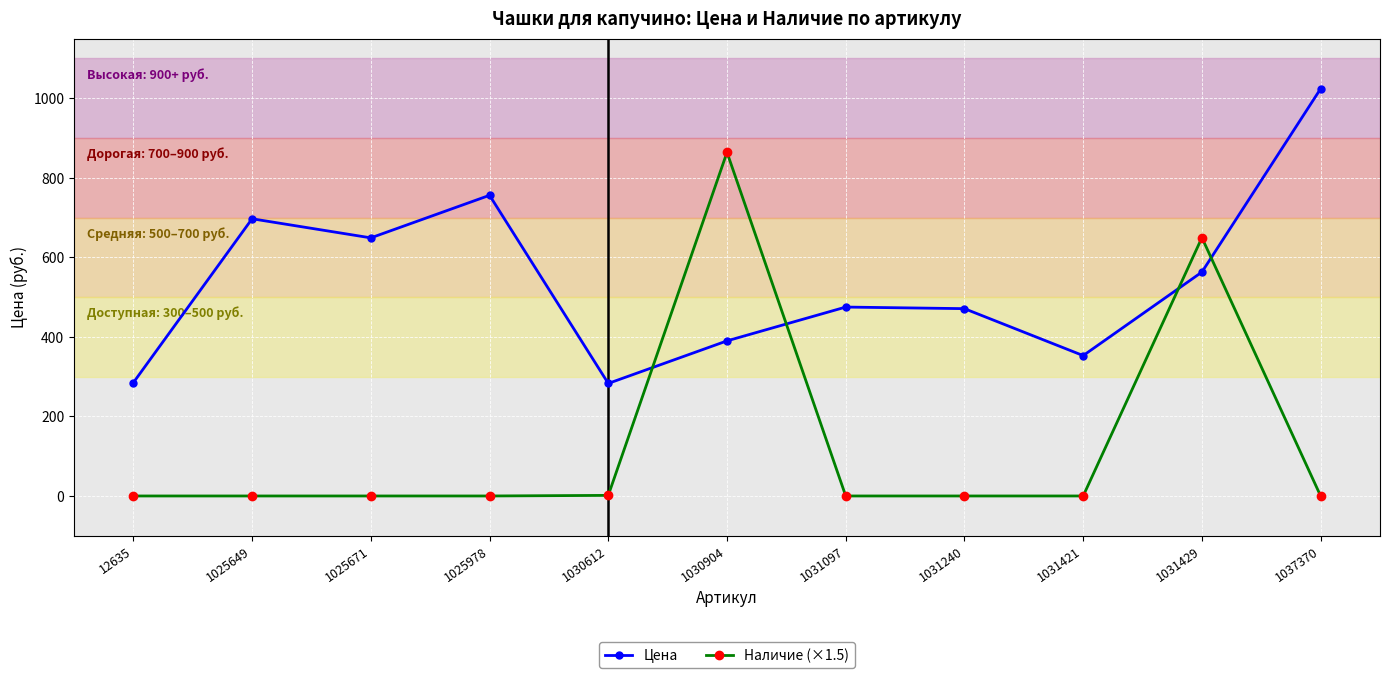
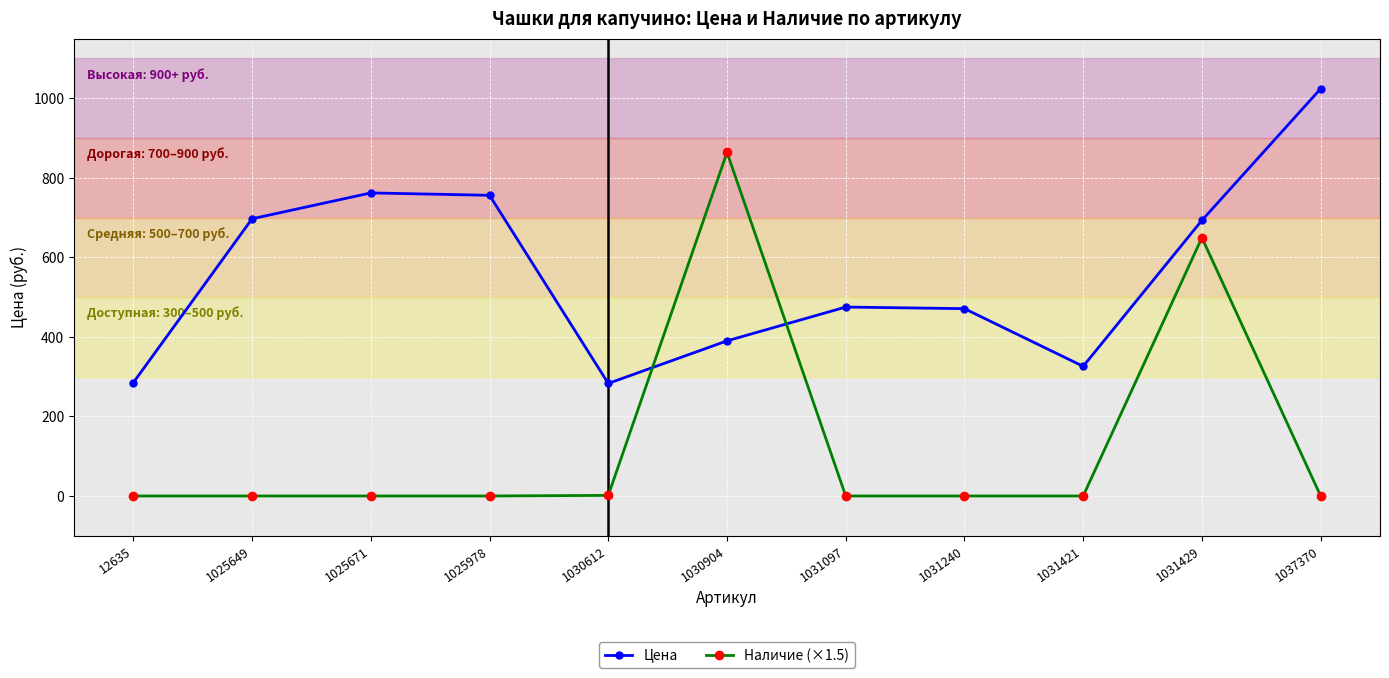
Цена, 1025671: 650 -> 760
Цена, 1031421: 350 -> 330
Цена, 1031429: 560 -> 690
